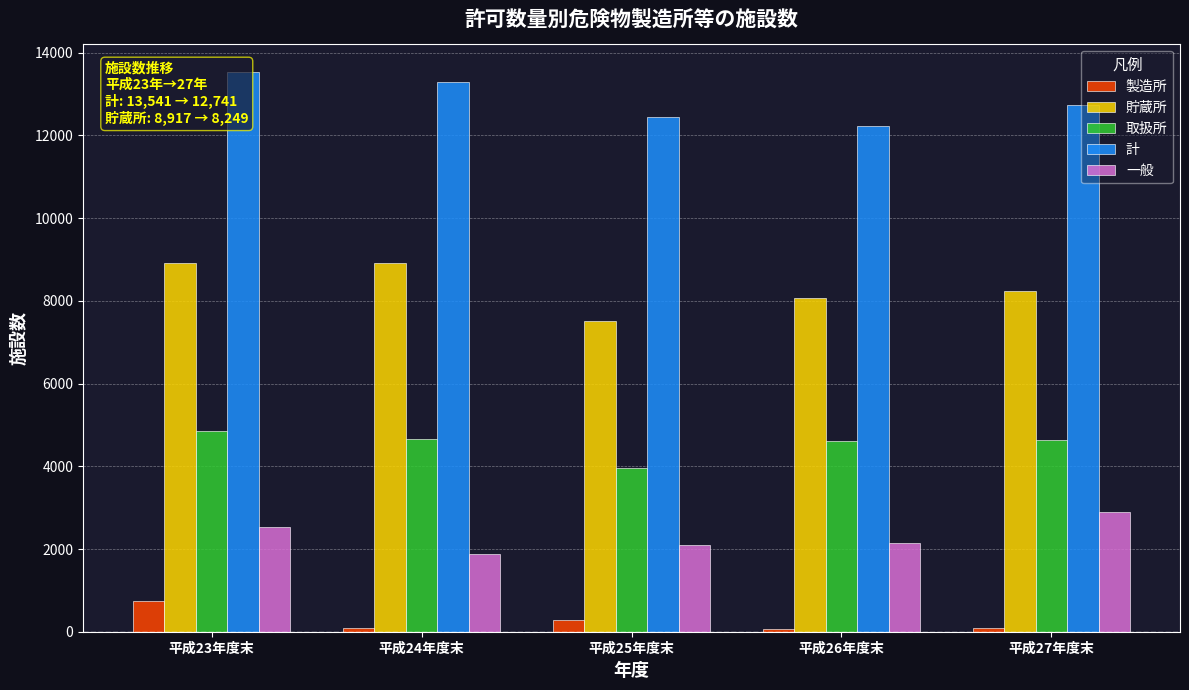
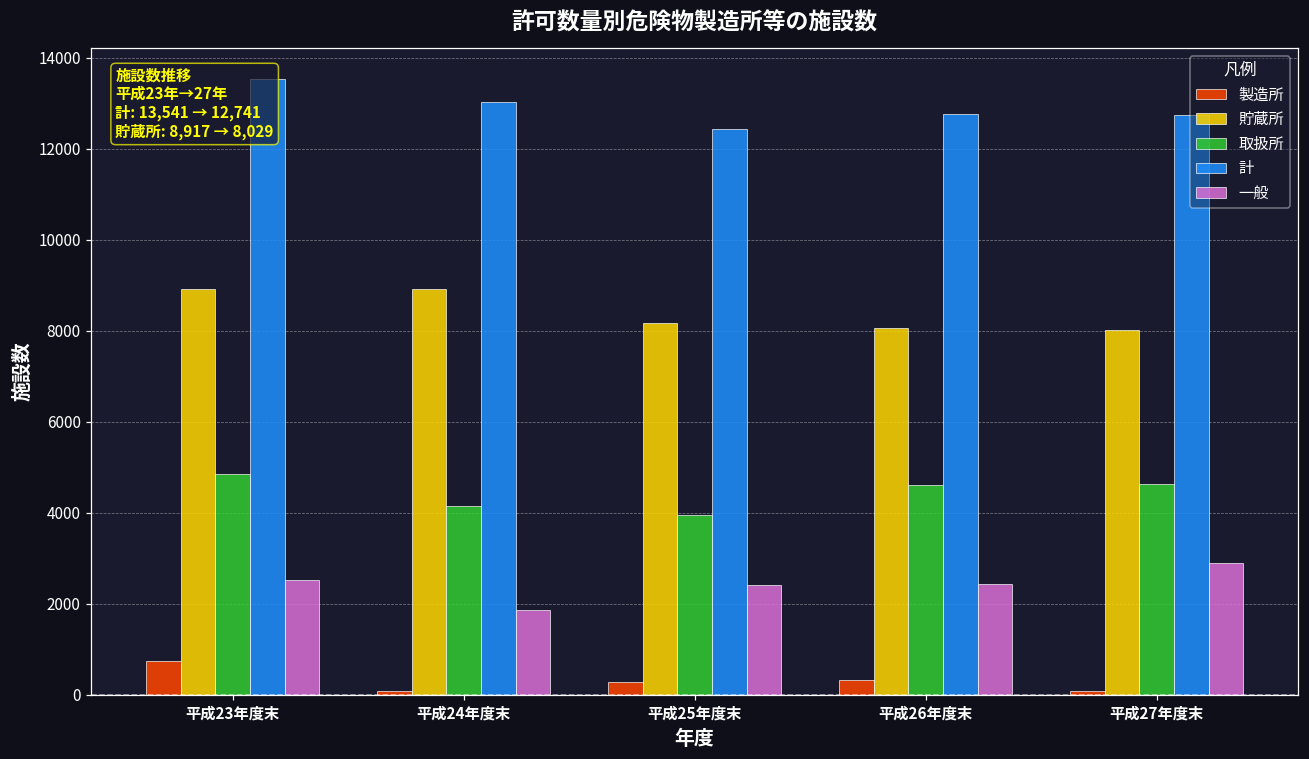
取扱所, 平成24年度末: 4700 -> 4200
計, 平成24年度末: 13300 -> 13000
貯蔵所, 平成25年度末: 7500 -> 8200
一般, 平成25年度末: 2100 -> 2400
製造所, 平成26年度末: 100 -> 300
計, 平成26年度末: 12200 -> 12800
一般, 平成26年度末: 2100 -> 2400
貯蔵所, 平成27年度末: 8,249 -> 8,029
